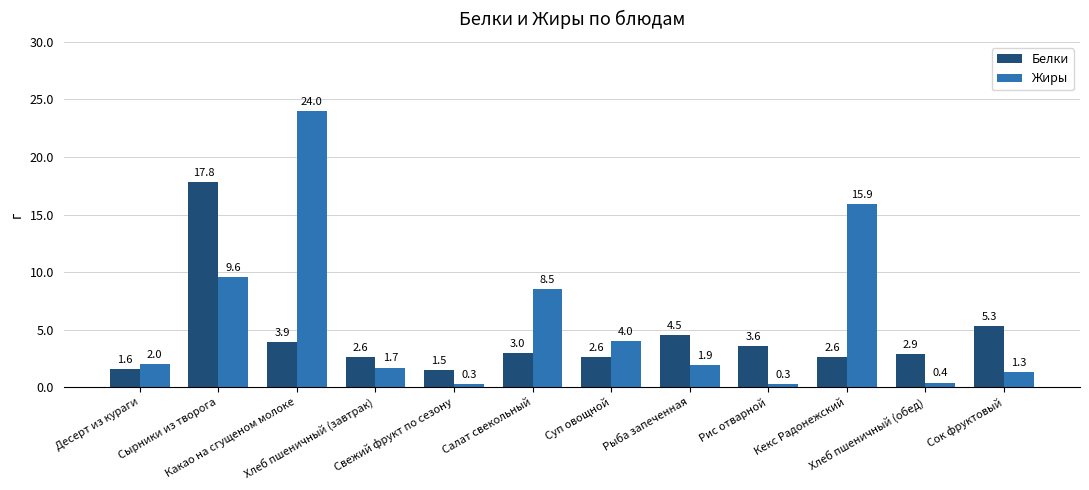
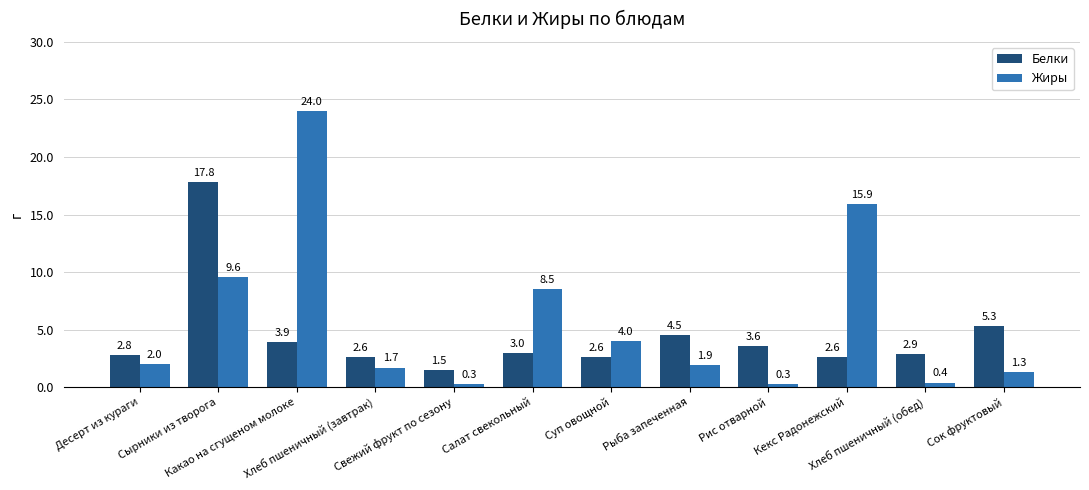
Белки, Десерт из кураги: 1.6 -> 2.8
